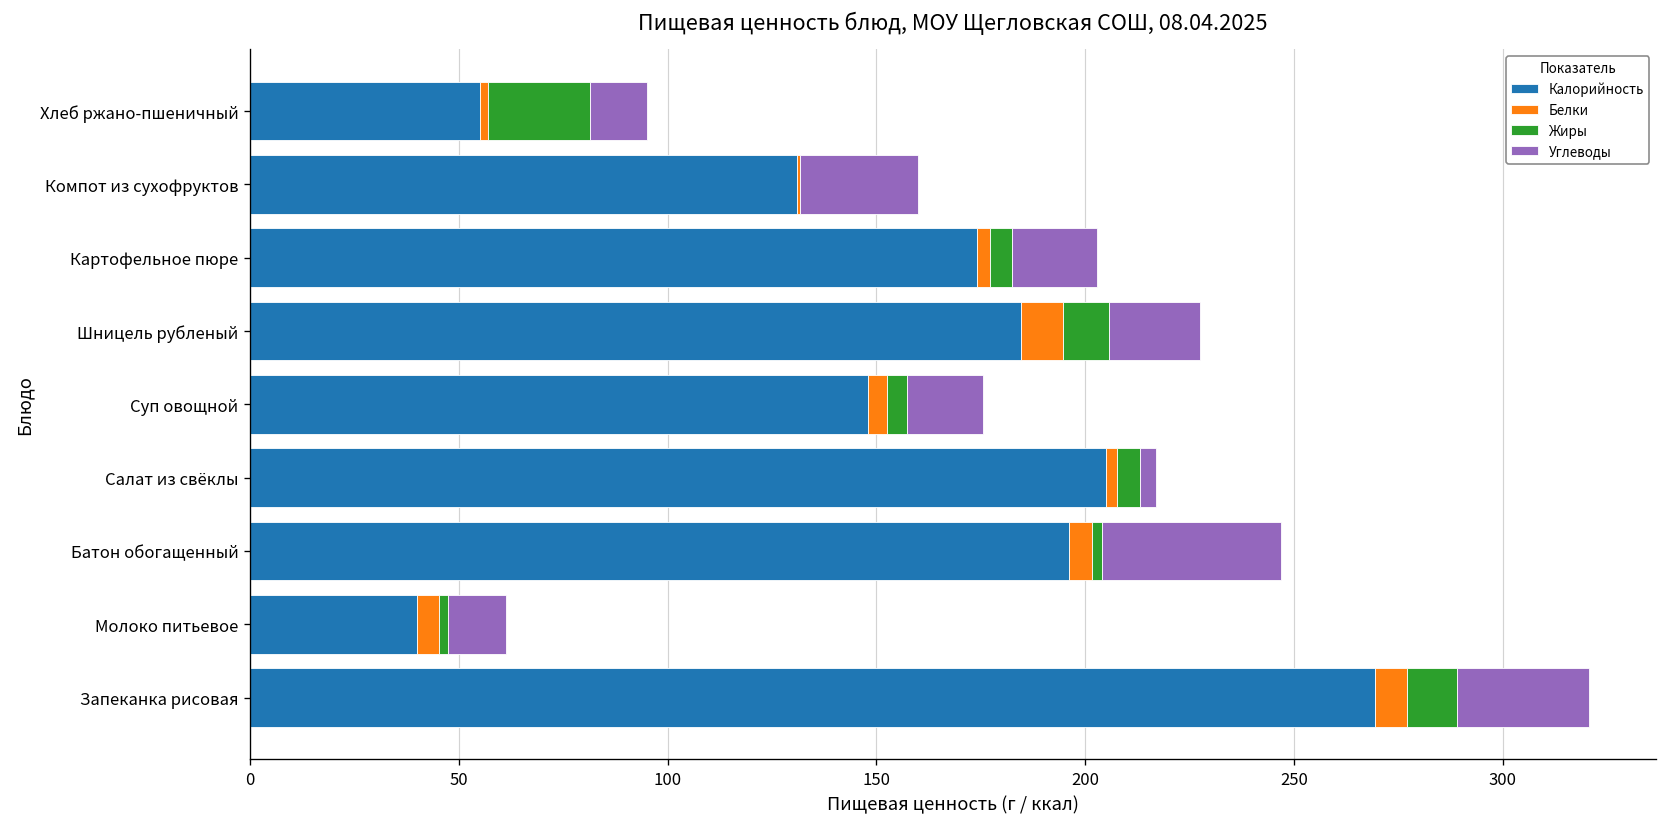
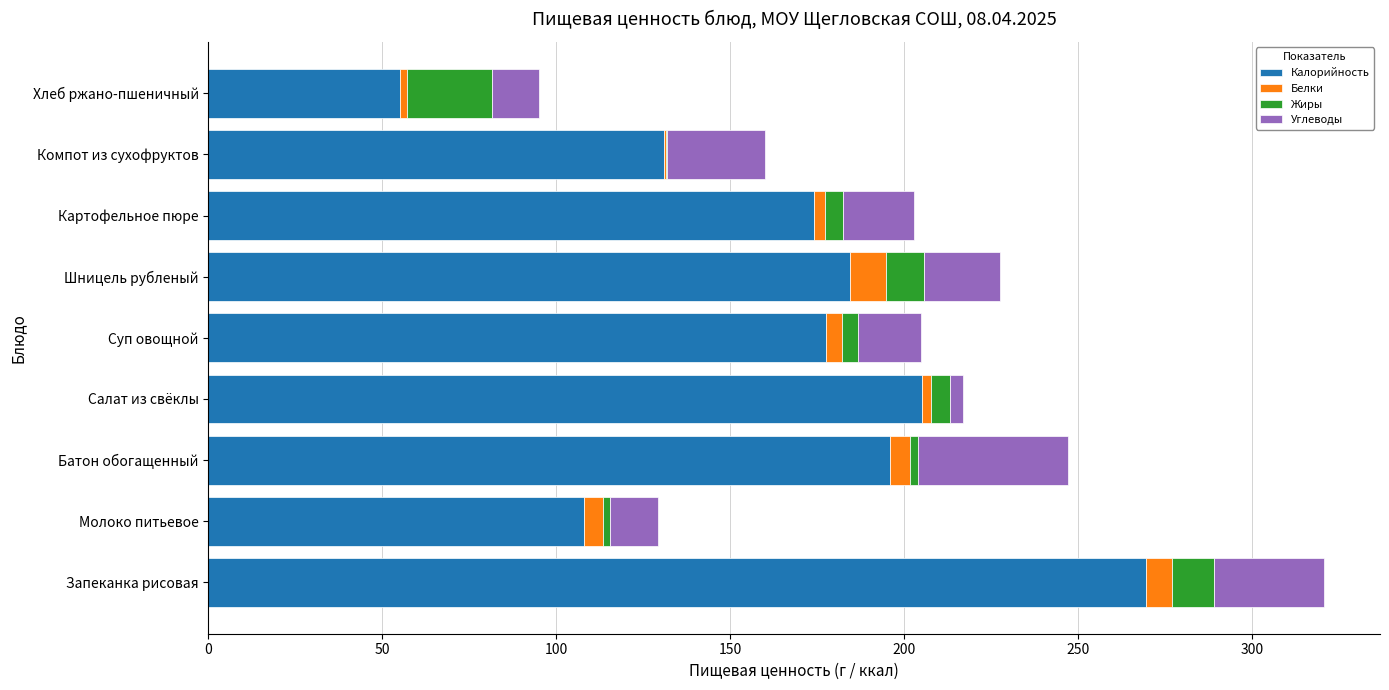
Калорийность, Суп овощной: 148 -> 177
Калорийность, Молоко питьевое: 40 -> 108
